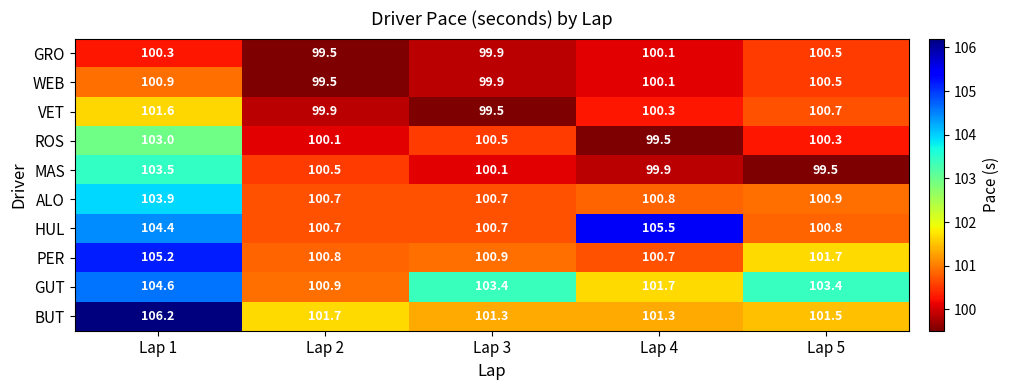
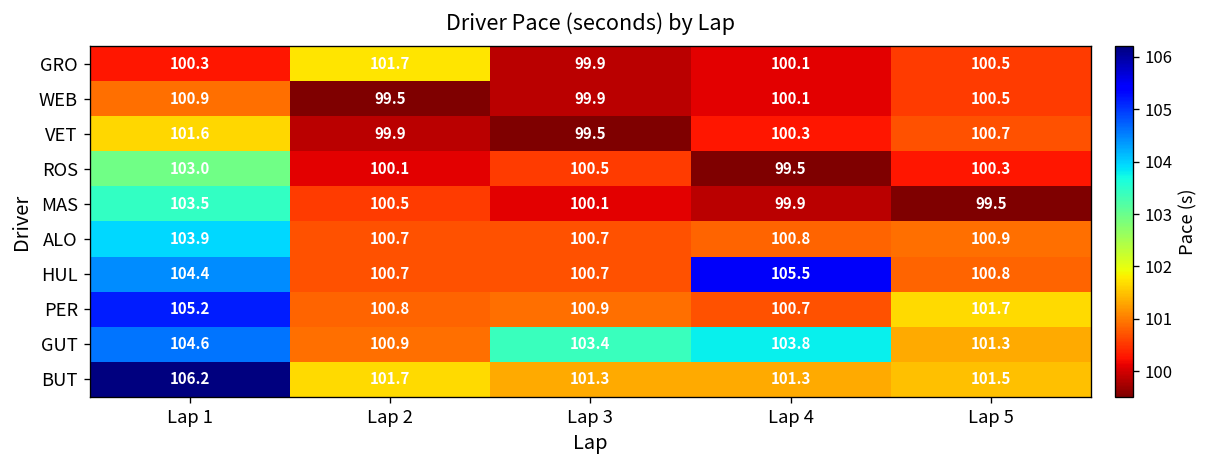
GRO, Lap 2: 99.5 -> 101.7
GUT, Lap 4: 101.7 -> 103.8
GUT, Lap 5: 103.4 -> 101.3
